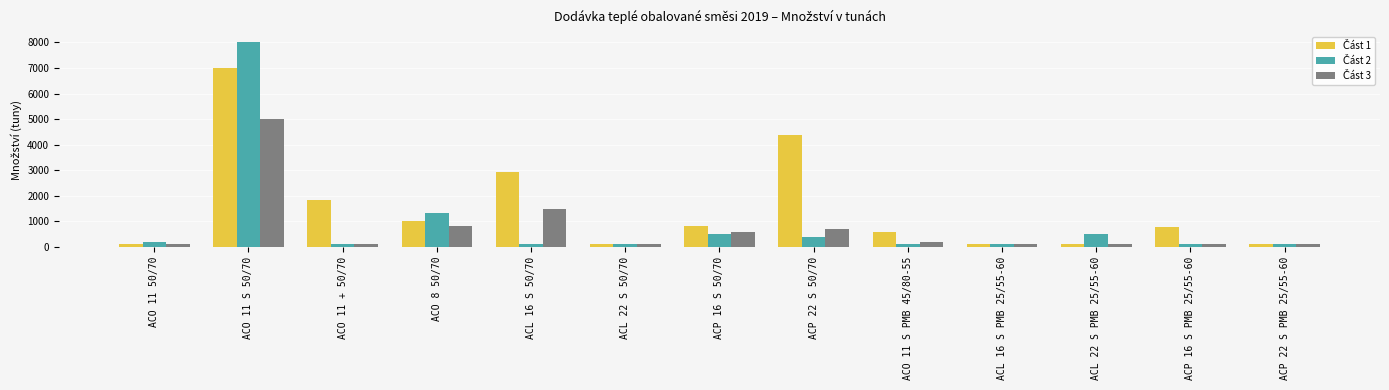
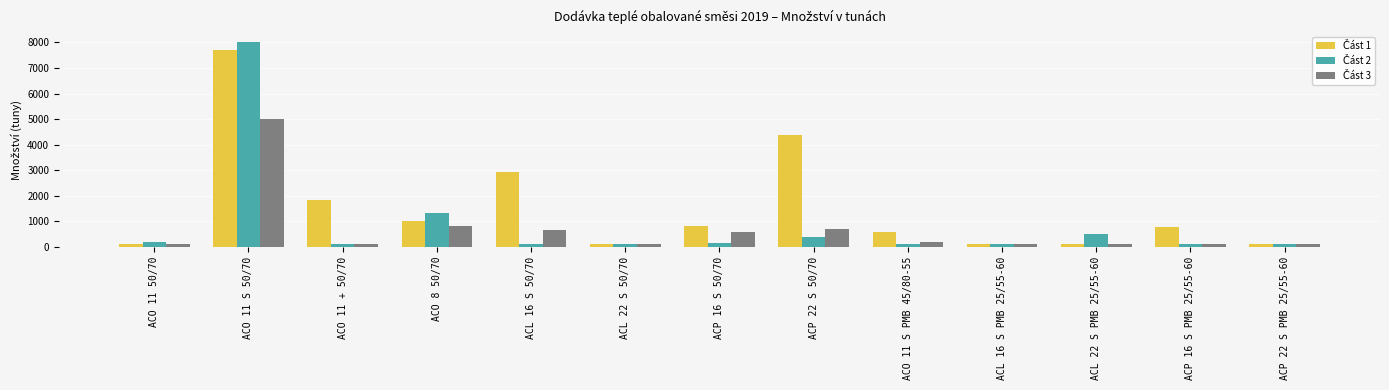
Část 1, ACO 11 S 50/70: 7000 -> 7700
Část 3, ACL 16 S 50/70: 1500 -> 700
Část 2, ACP 16 S 50/70: 500 -> 200
